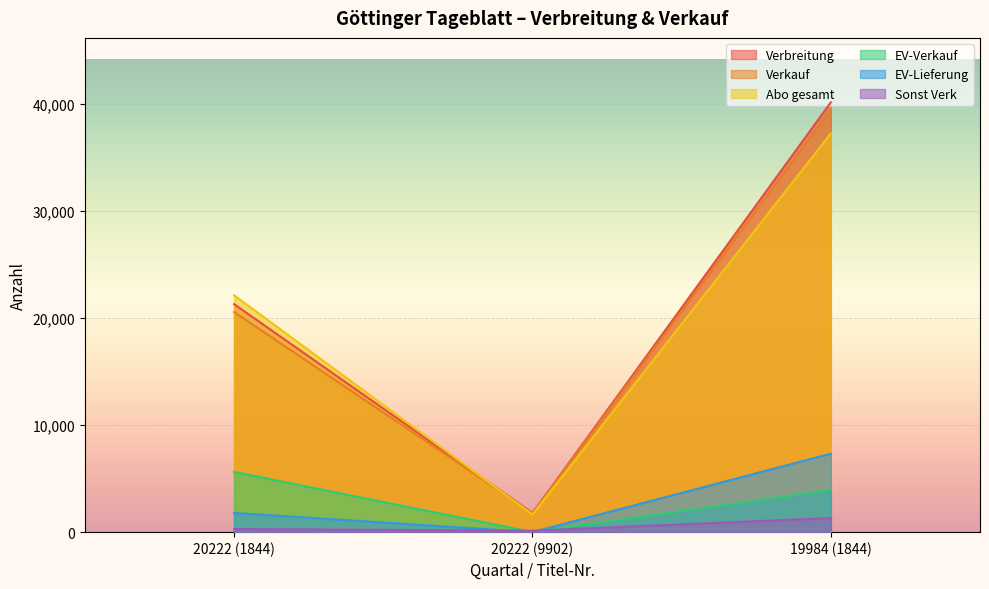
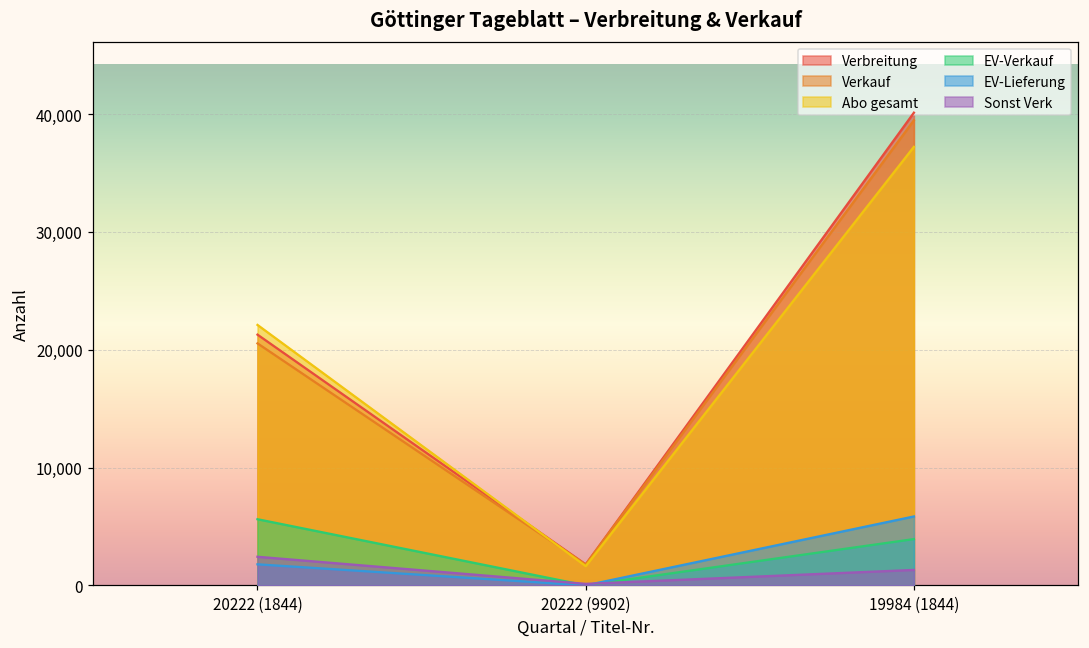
Sonst Verk, 20222 (1844): 300 -> 2,400
EV-Lieferung, 19984 (1844): 7,300 -> 5,900
